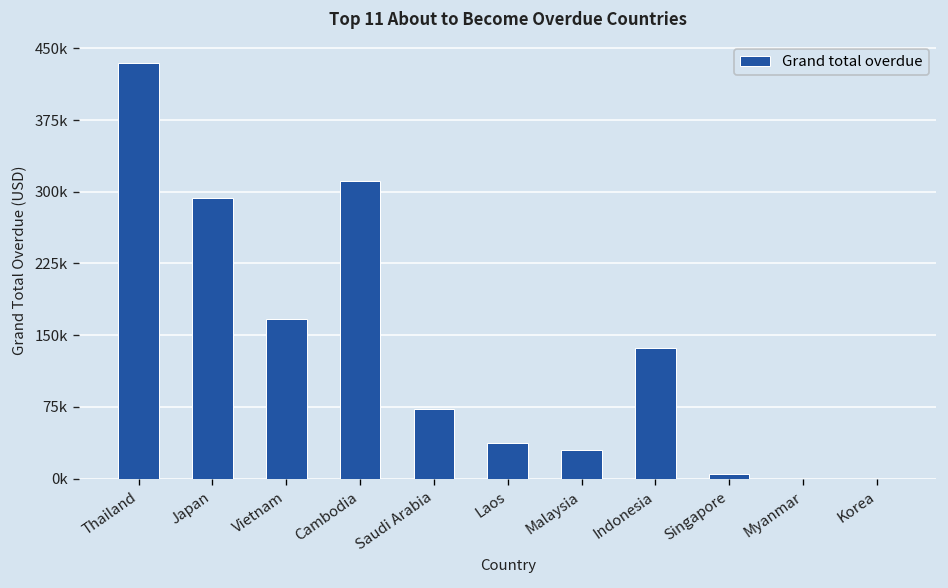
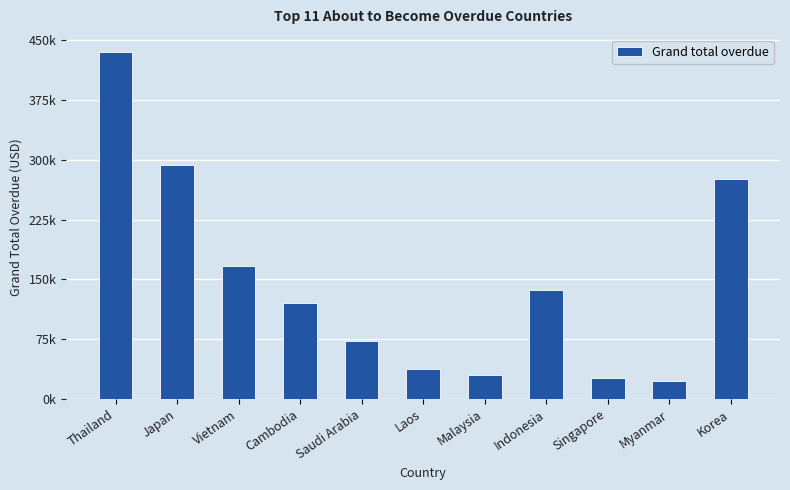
Cambodia: 310000 -> 120000
Singapore: 0 -> 30000
Myanmar: 0 -> 20000
Korea: 0 -> 280000
